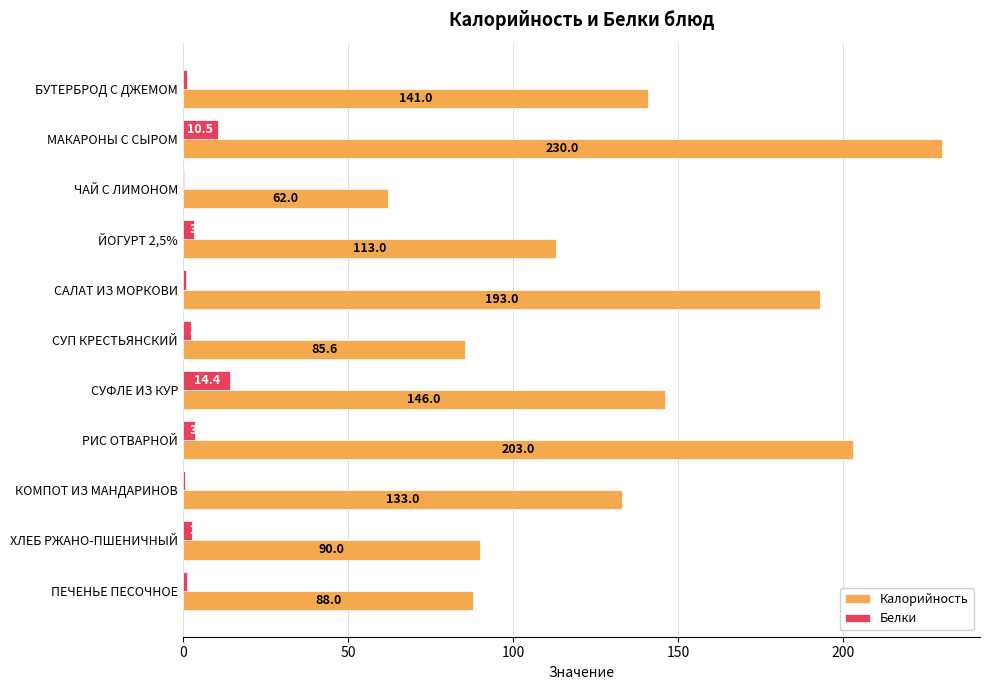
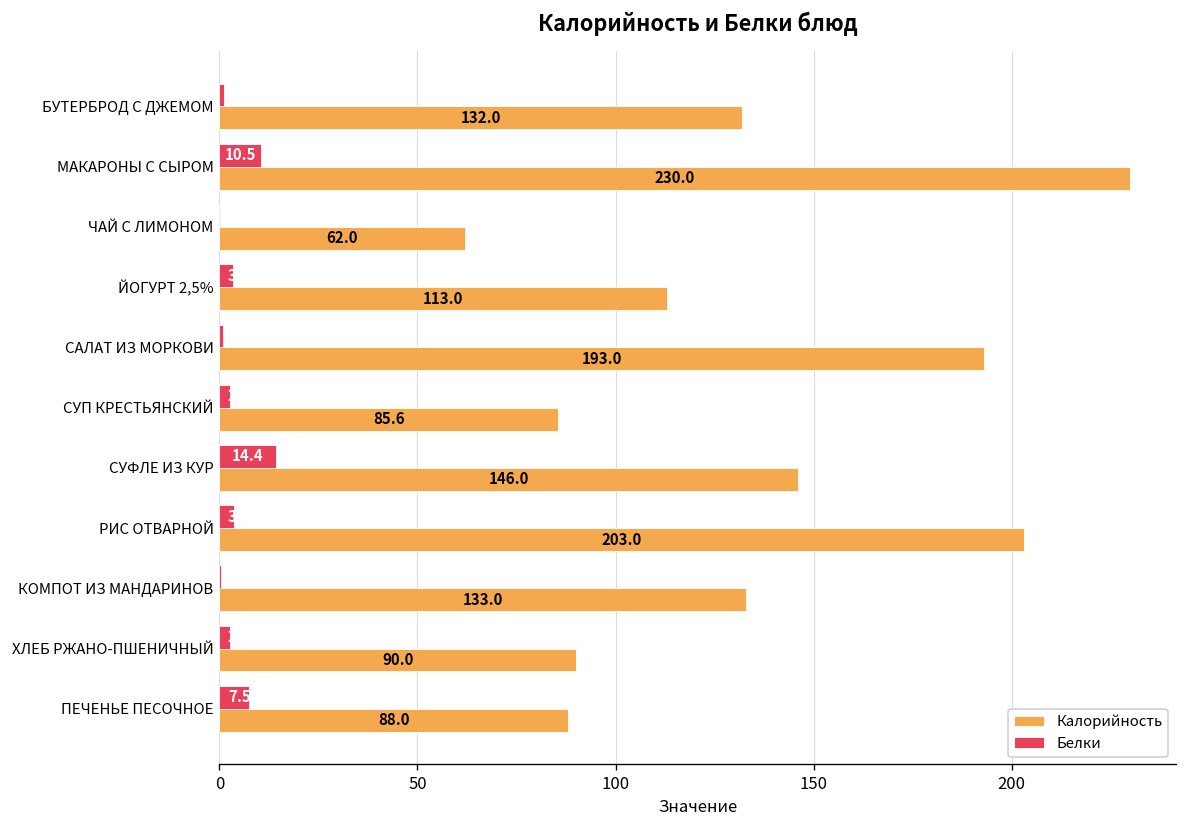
Калорийность, БУТЕРБРОД С ДЖЕМОМ: 141.0 -> 132.0
Белки, ПЕЧЕНЬЕ ПЕСОЧНОЕ: 1 -> 8
